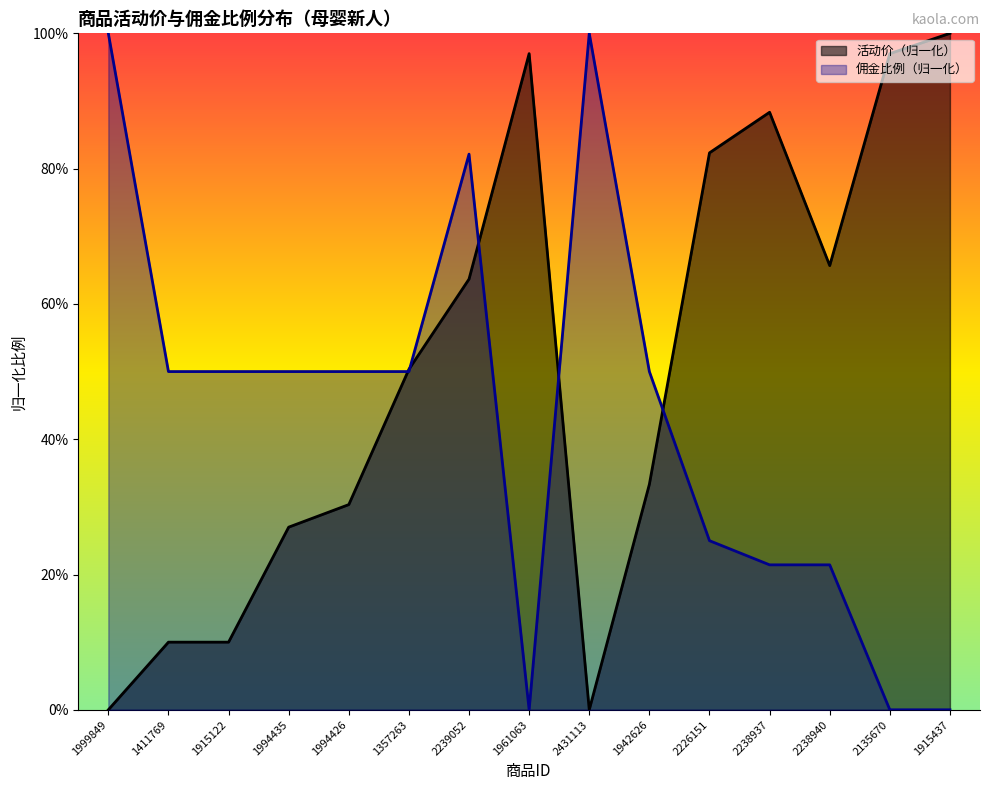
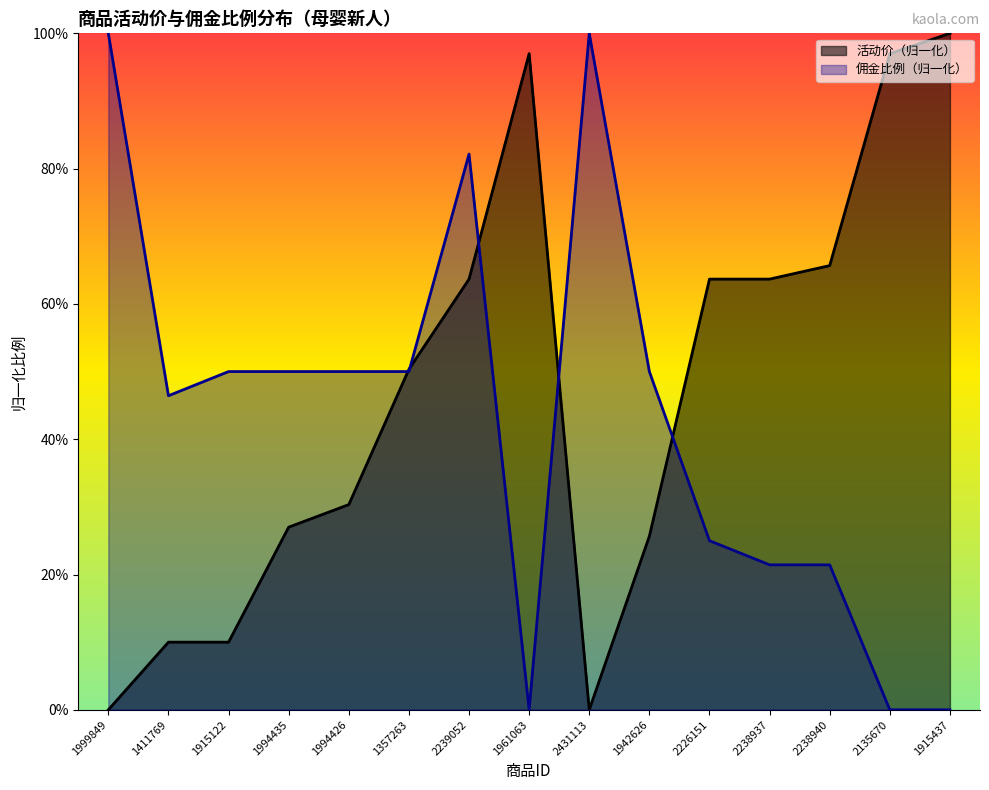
佣金比例（归一化）, 1411769: 50% -> 46%
活动价（归一化）, 1942626: 33% -> 26%
活动价（归一化）, 2226151: 82% -> 64%
活动价（归一化）, 2238937: 88% -> 64%
